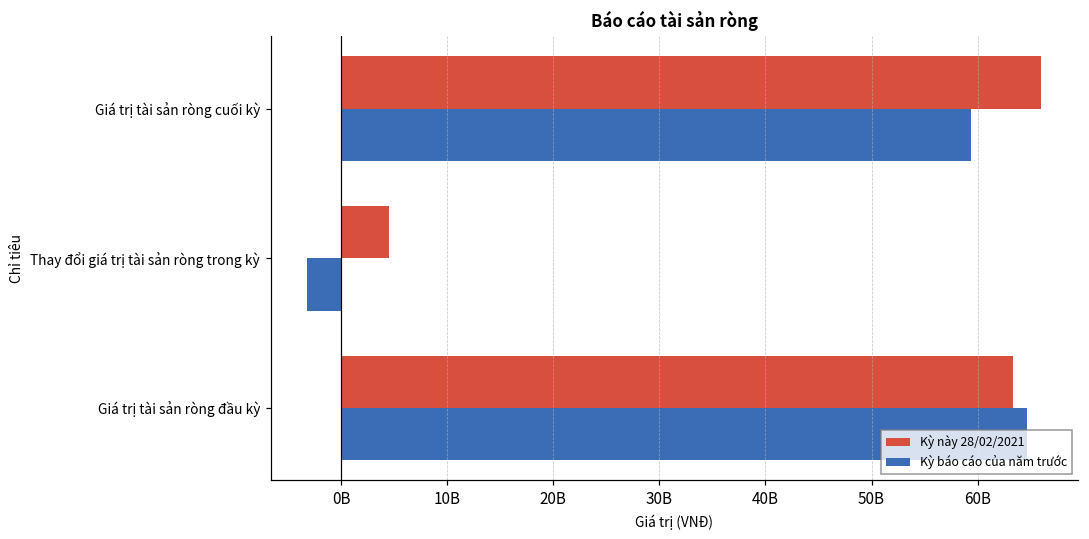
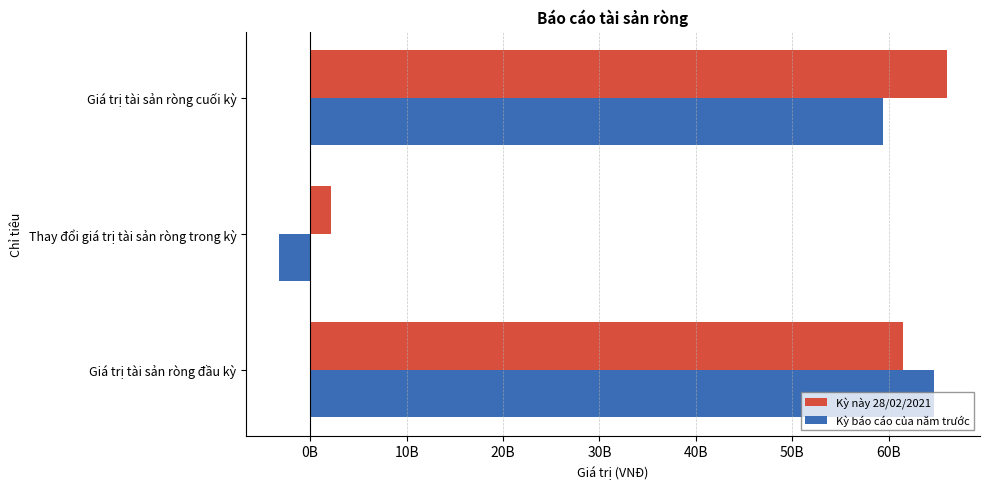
Kỳ này 28/02/2021, Thay đổi giá trị tài sản ròng trong kỳ: 5000000000 -> 2000000000
Kỳ này 28/02/2021, Giá trị tài sản ròng đầu kỳ: 63000000000 -> 62000000000
